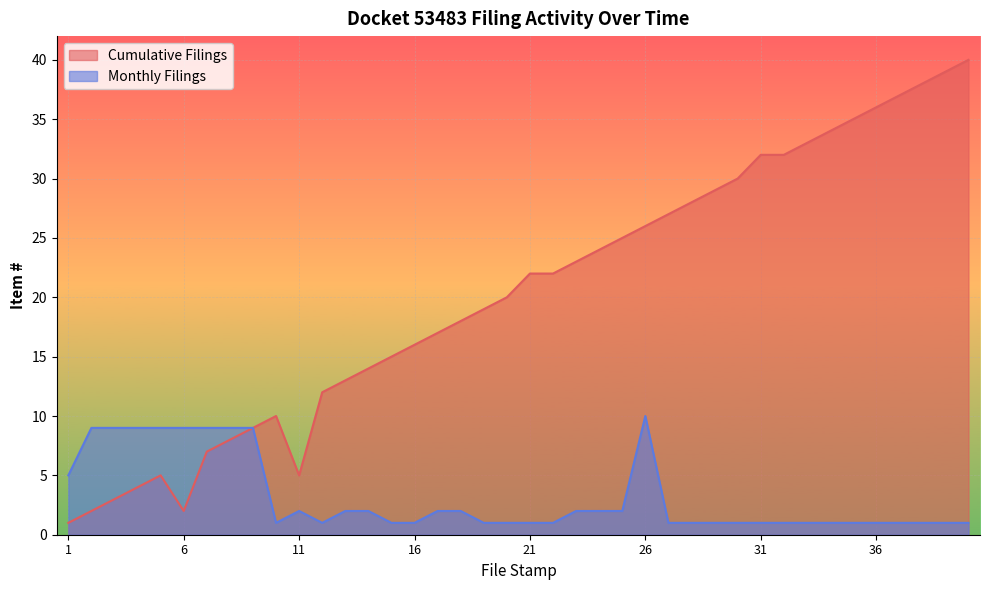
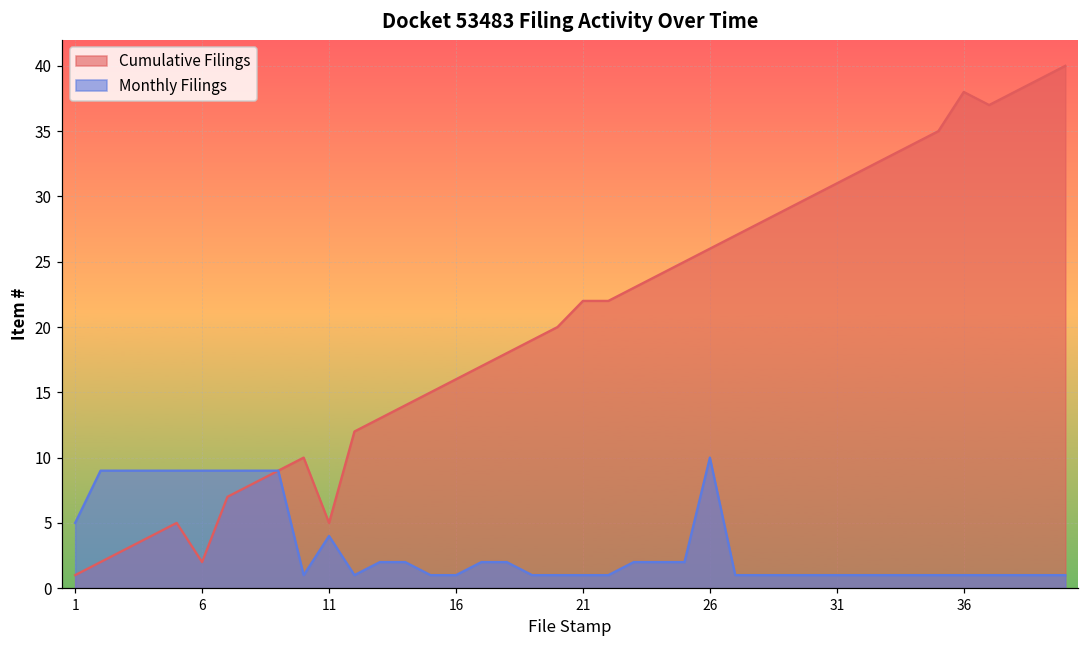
Monthly Filings, 11: 2 -> 4
Cumulative Filings, 31: 32 -> 31
Cumulative Filings, 36: 36 -> 38
